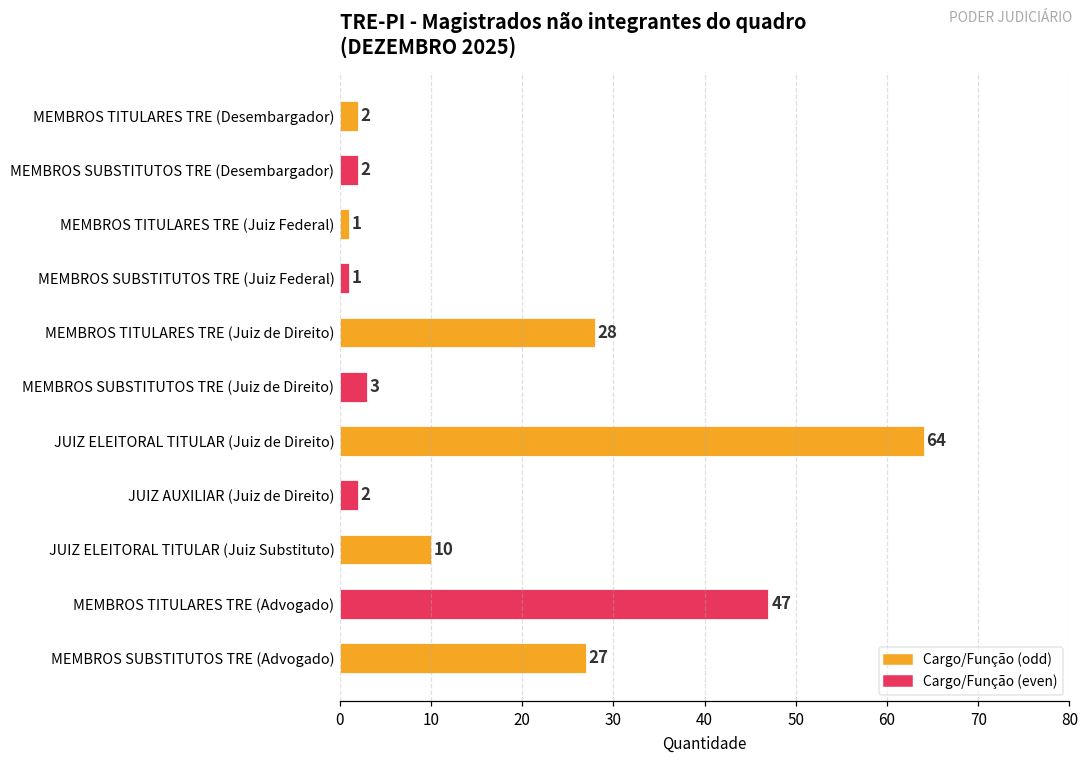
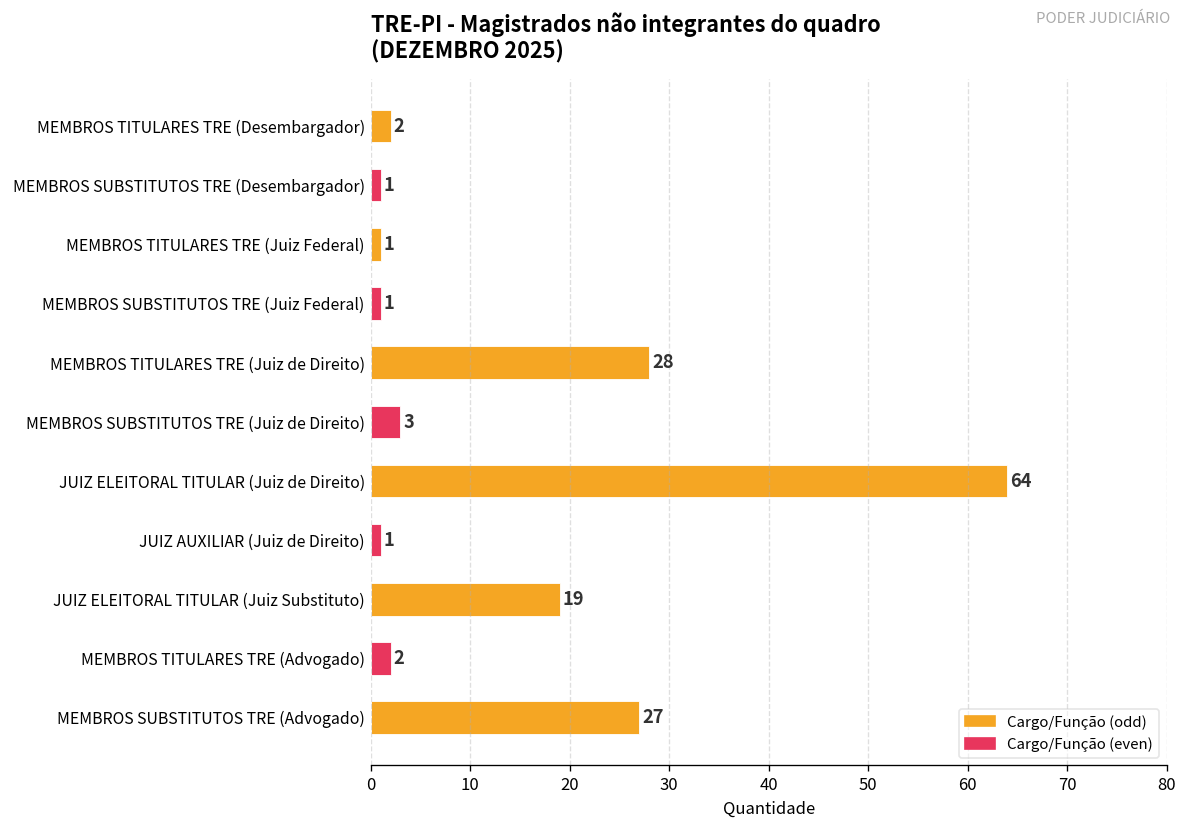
MEMBROS SUBSTITUTOS TRE (Desembargador): 2 -> 1
JUIZ AUXILIAR (Juiz de Direito): 2 -> 1
JUIZ ELEITORAL TITULAR (Juiz Substituto): 10 -> 19
MEMBROS TITULARES TRE (Advogado): 47 -> 2
